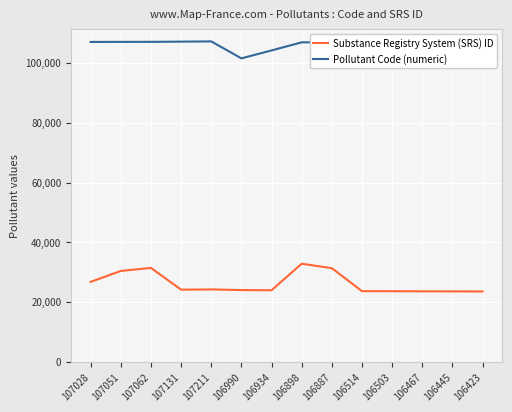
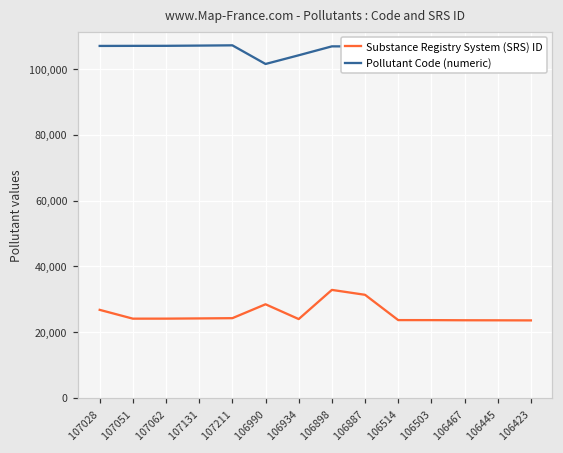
Substance Registry System (SRS) ID, 107051: 30,000 -> 24,000
Substance Registry System (SRS) ID, 107062: 31,000 -> 24,000
Substance Registry System (SRS) ID, 106990: 24,000 -> 28,000
